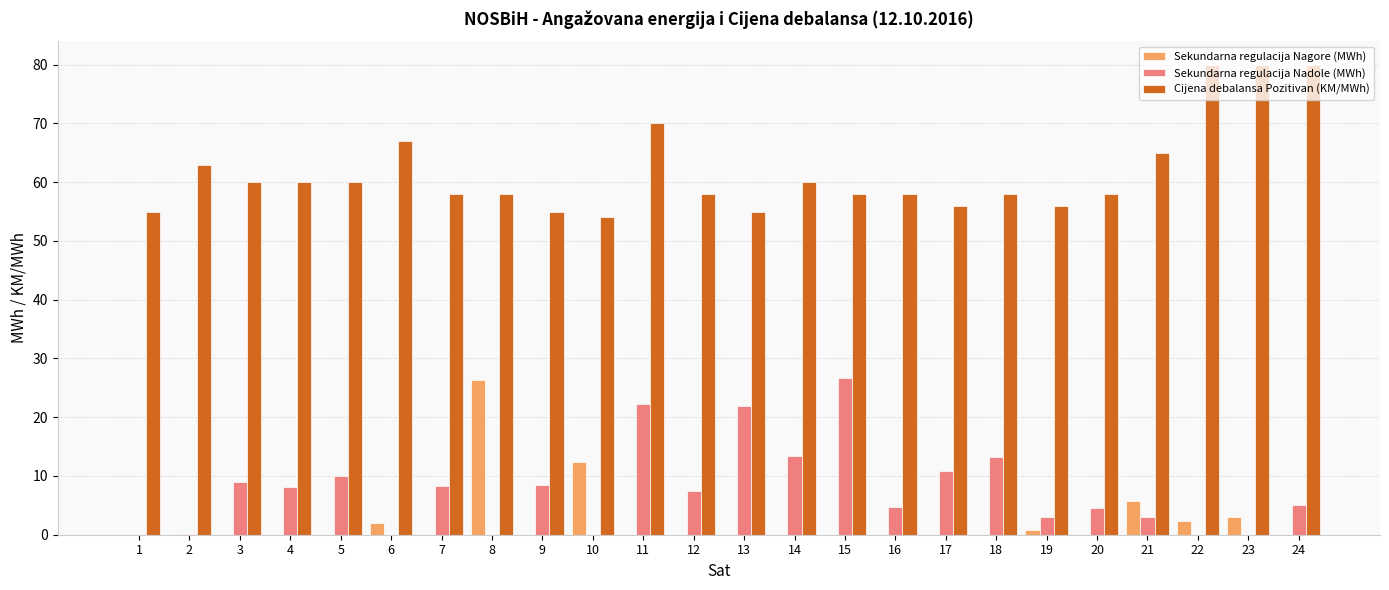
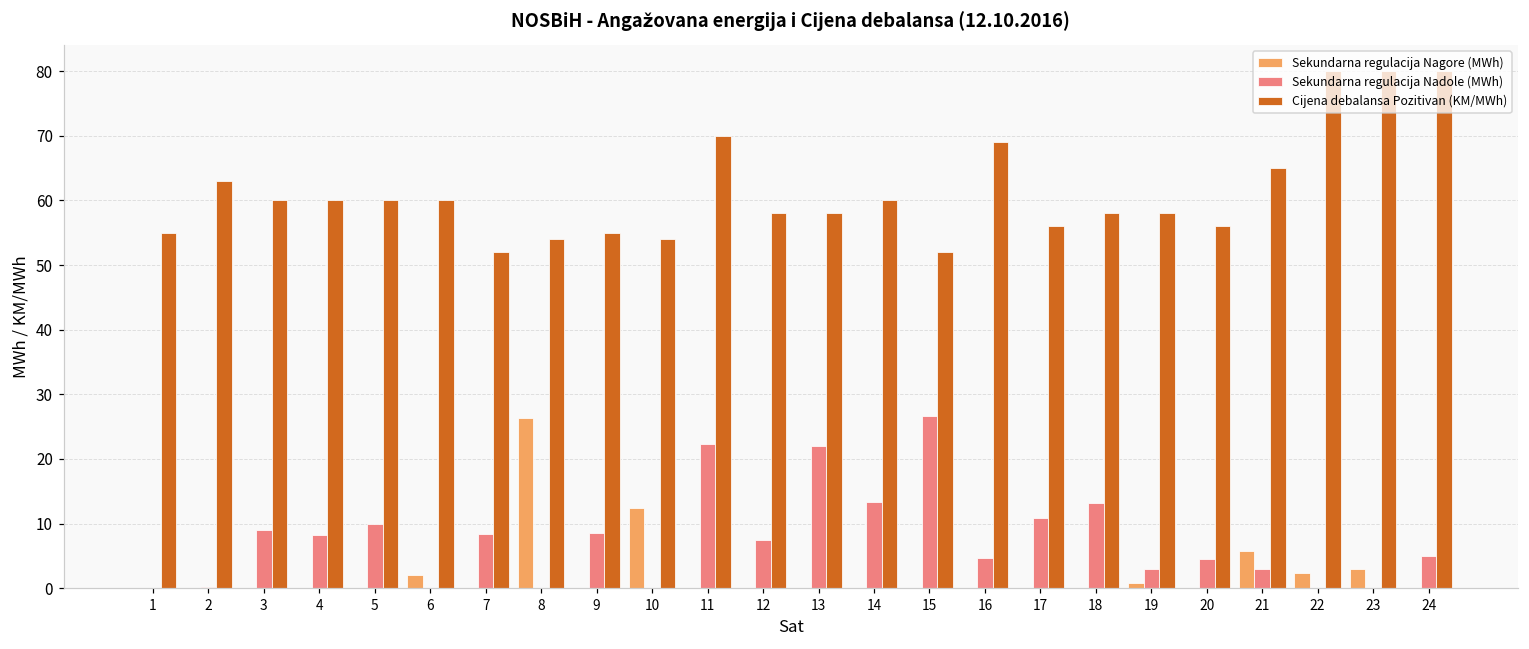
Cijena debalansa Pozitivan (KM/MWh), 6: 67 -> 60
Cijena debalansa Pozitivan (KM/MWh), 7: 58 -> 52
Cijena debalansa Pozitivan (KM/MWh), 8: 58 -> 54
Cijena debalansa Pozitivan (KM/MWh), 13: 55 -> 58
Cijena debalansa Pozitivan (KM/MWh), 15: 58 -> 52
Cijena debalansa Pozitivan (KM/MWh), 16: 58 -> 69
Cijena debalansa Pozitivan (KM/MWh), 19: 56 -> 58
Cijena debalansa Pozitivan (KM/MWh), 20: 58 -> 56
